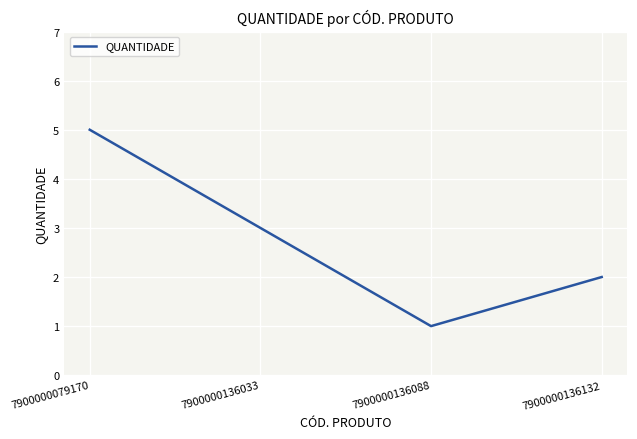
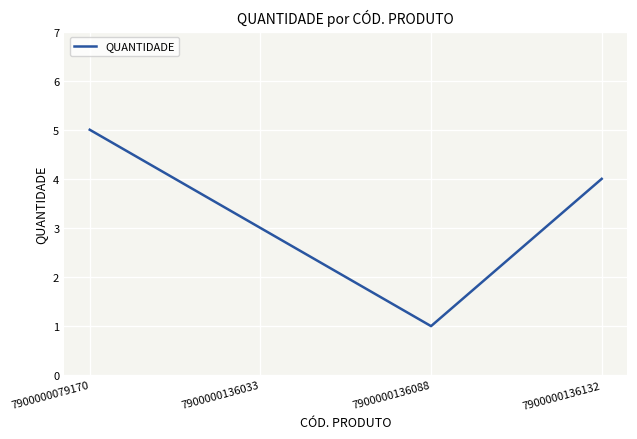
7900000136132: 2 -> 4
